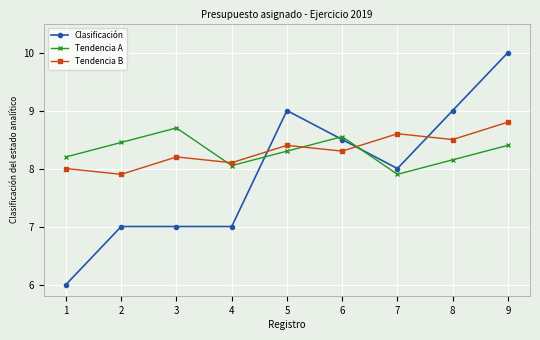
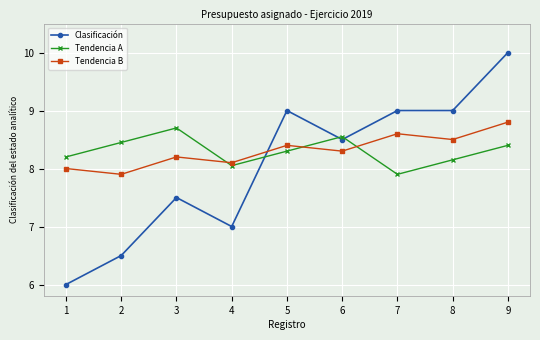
Clasificación, 2: 7.0 -> 6.5
Clasificación, 3: 7.0 -> 7.5
Clasificación, 7: 8.0 -> 9.0
